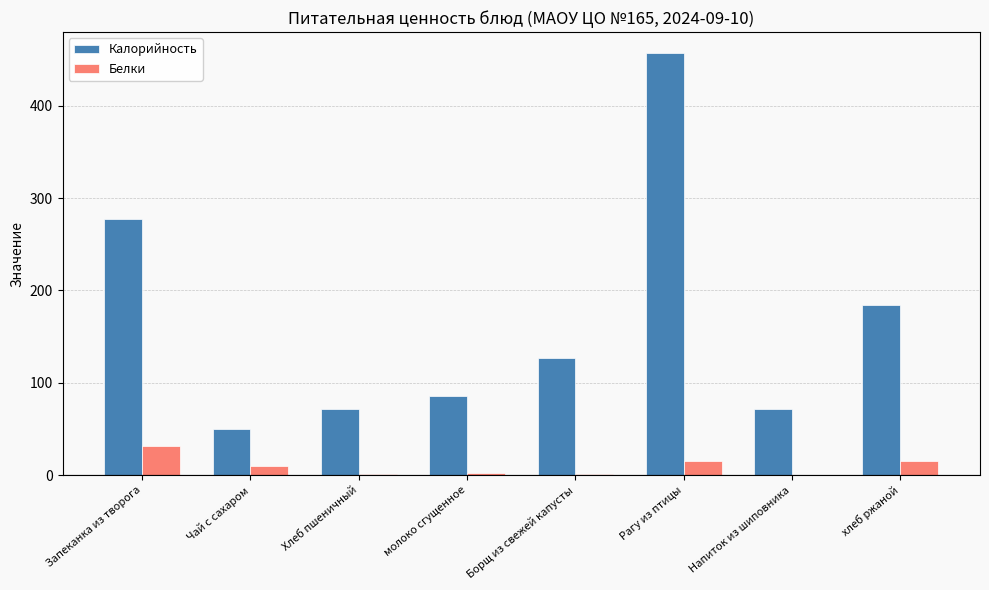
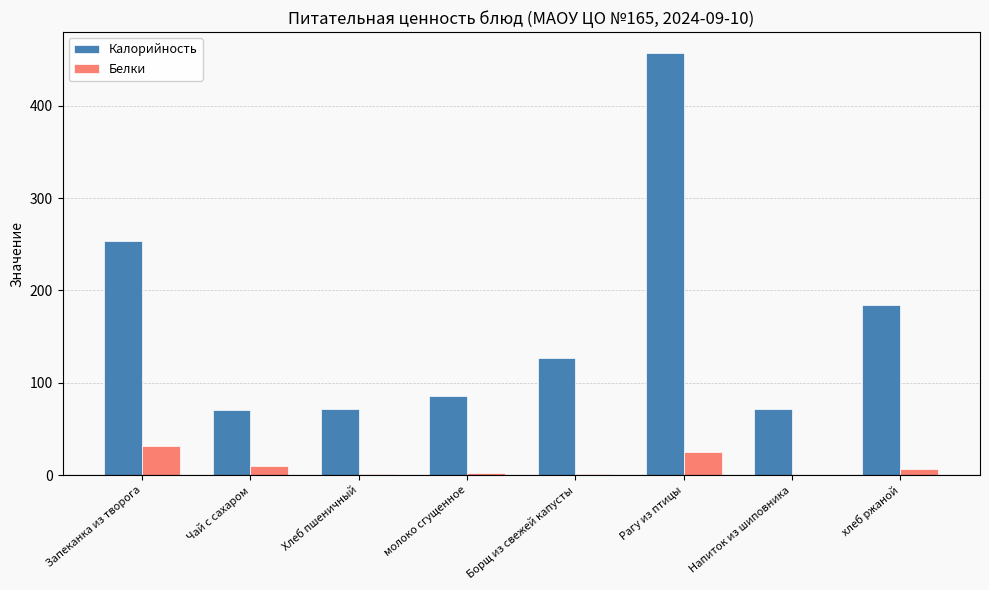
Калорийность, Запеканка из творога: 280 -> 250
Калорийность, Чай с сахаром: 50 -> 70
Белки, Рагу из птицы: 15 -> 25
Белки, хлеб ржаной: 20 -> 10
